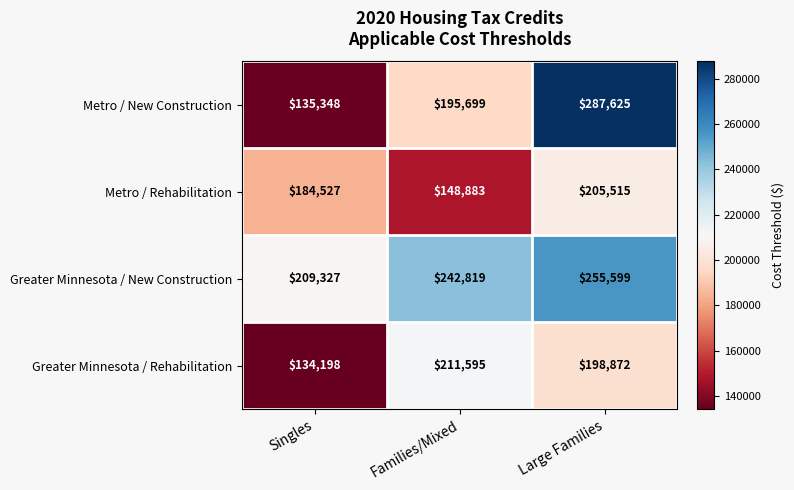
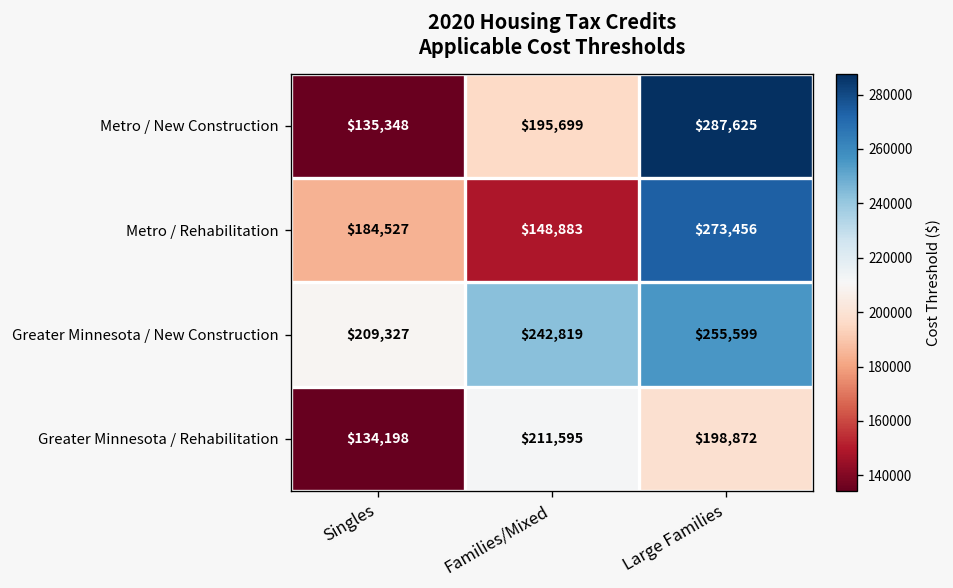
Metro / Rehabilitation, Large Families: $205,515 -> $273,456
